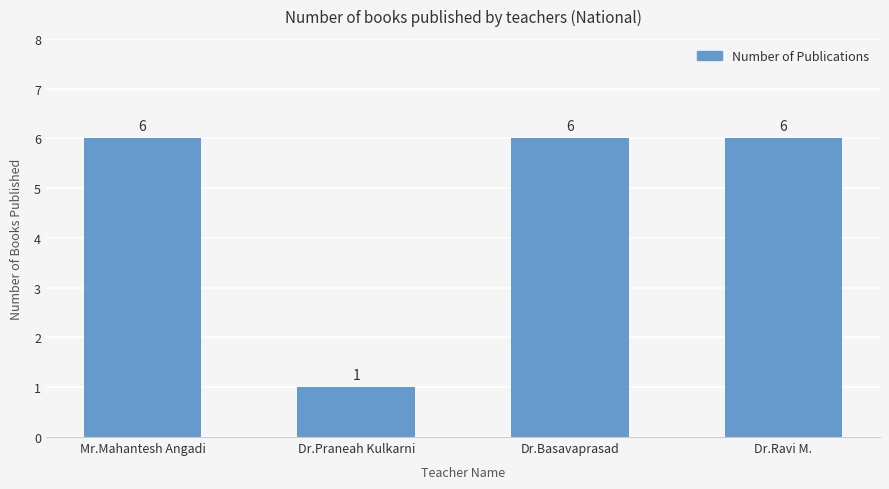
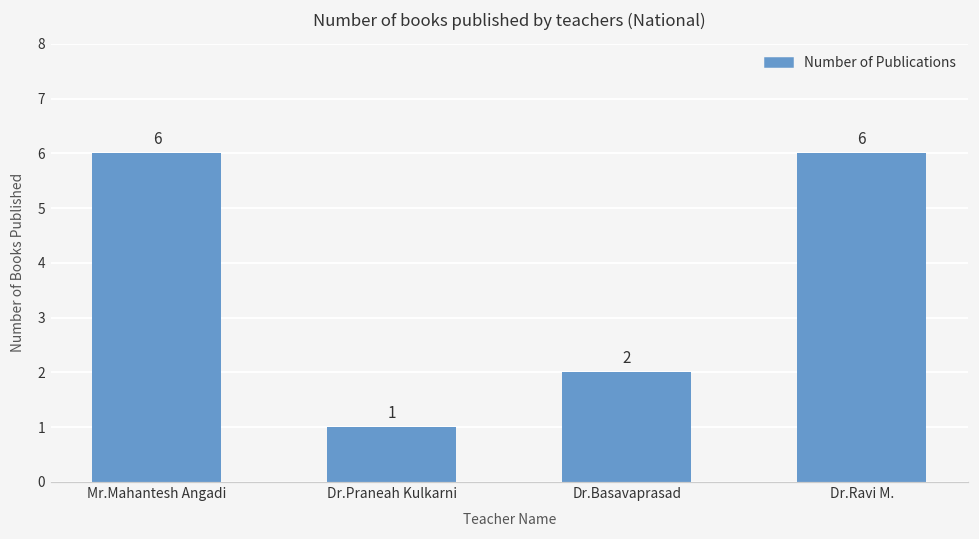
Dr.Basavaprasad: 6 -> 2
